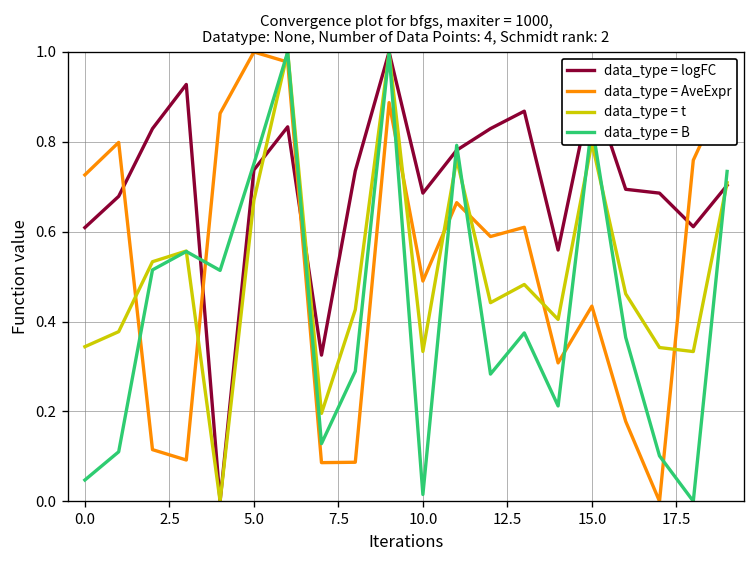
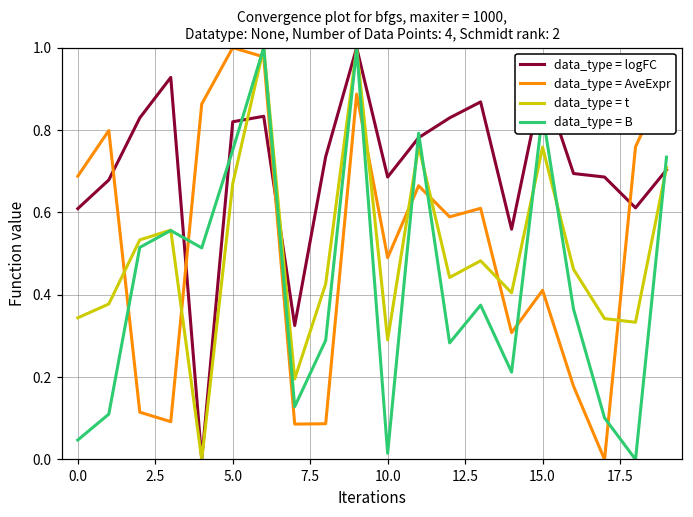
data_type = AveExpr, 0.0: 0.73 -> 0.69
data_type = logFC, 5.0: 0.74 -> 0.82
data_type = t, 10.0: 0.33 -> 0.29
data_type = AveExpr, 15.0: 0.43 -> 0.41
data_type = t, 15.0: 0.80 -> 0.76
